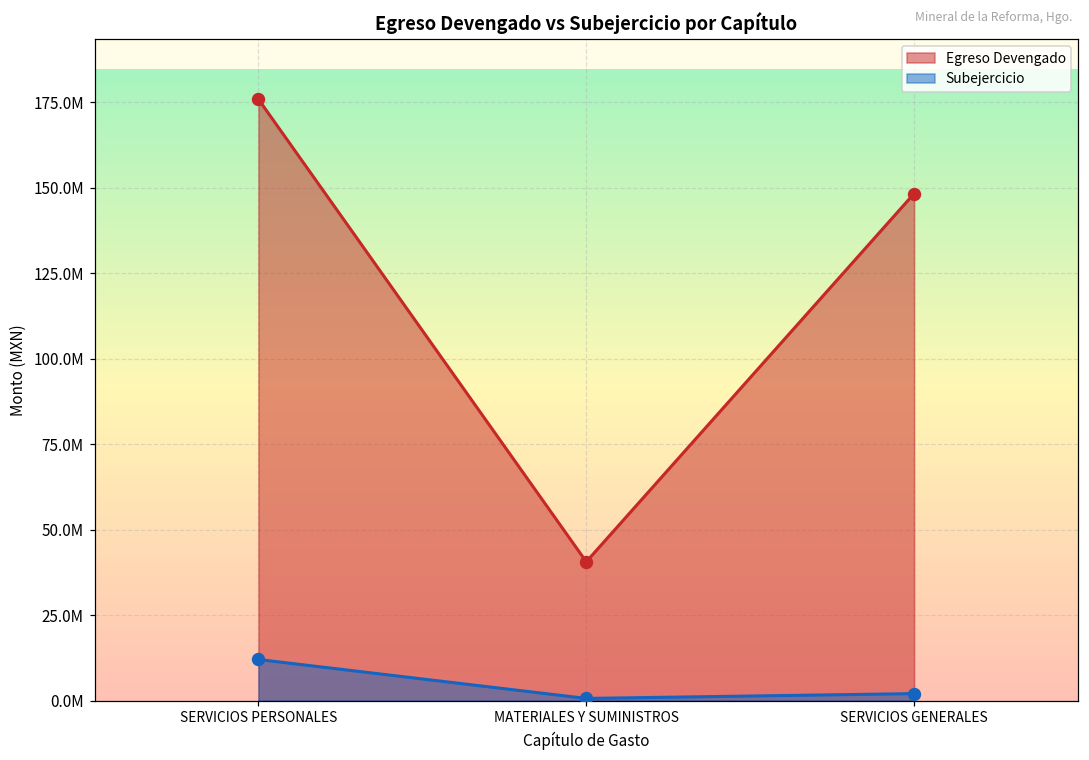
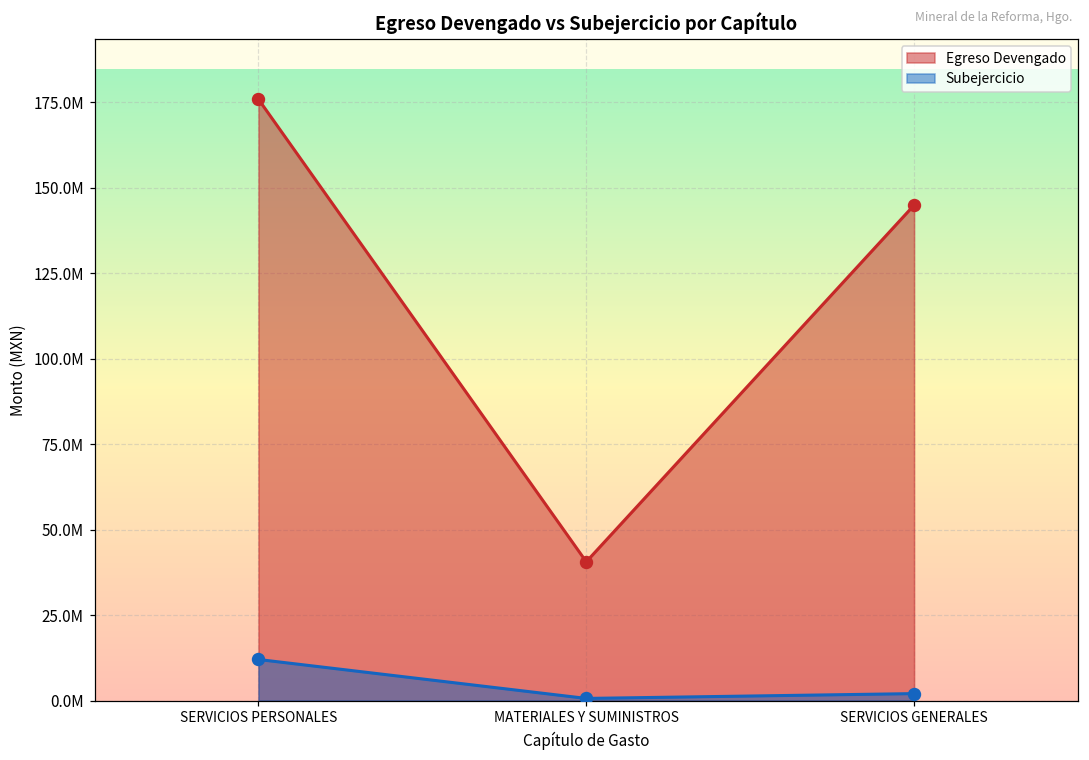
Egreso Devengado, SERVICIOS GENERALES: 148000000 -> 145000000
